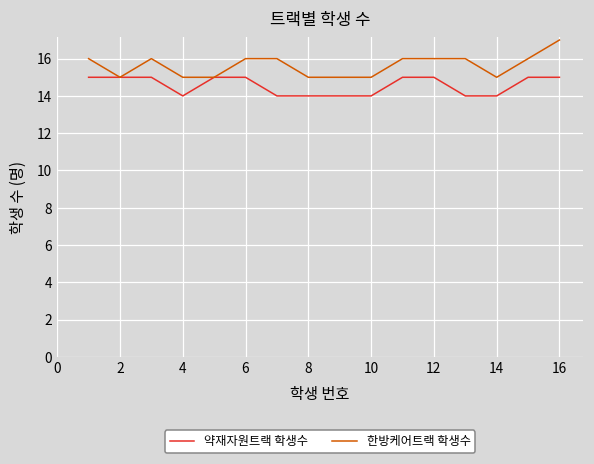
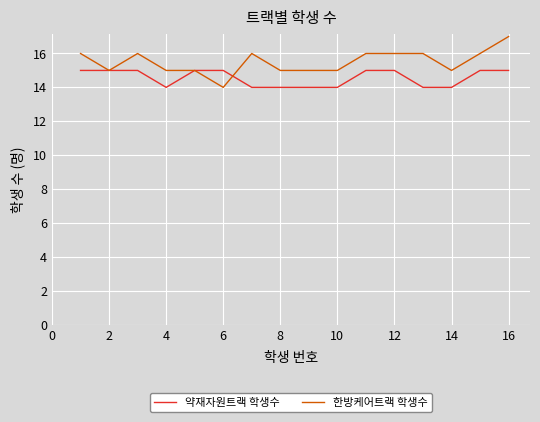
한방케어트랙 학생수, 6: 16 -> 14
